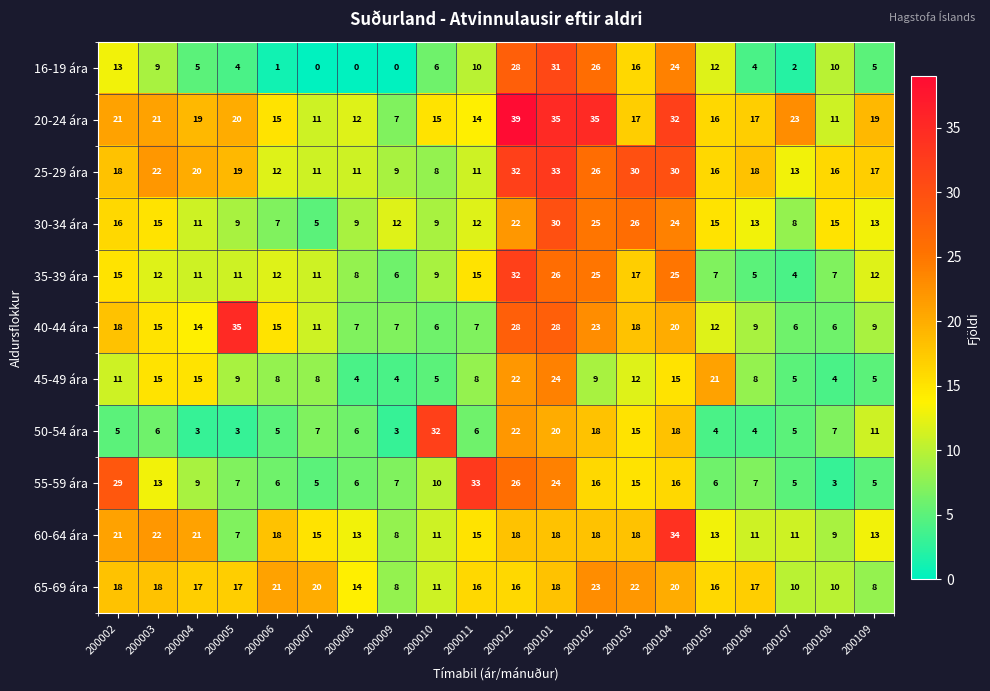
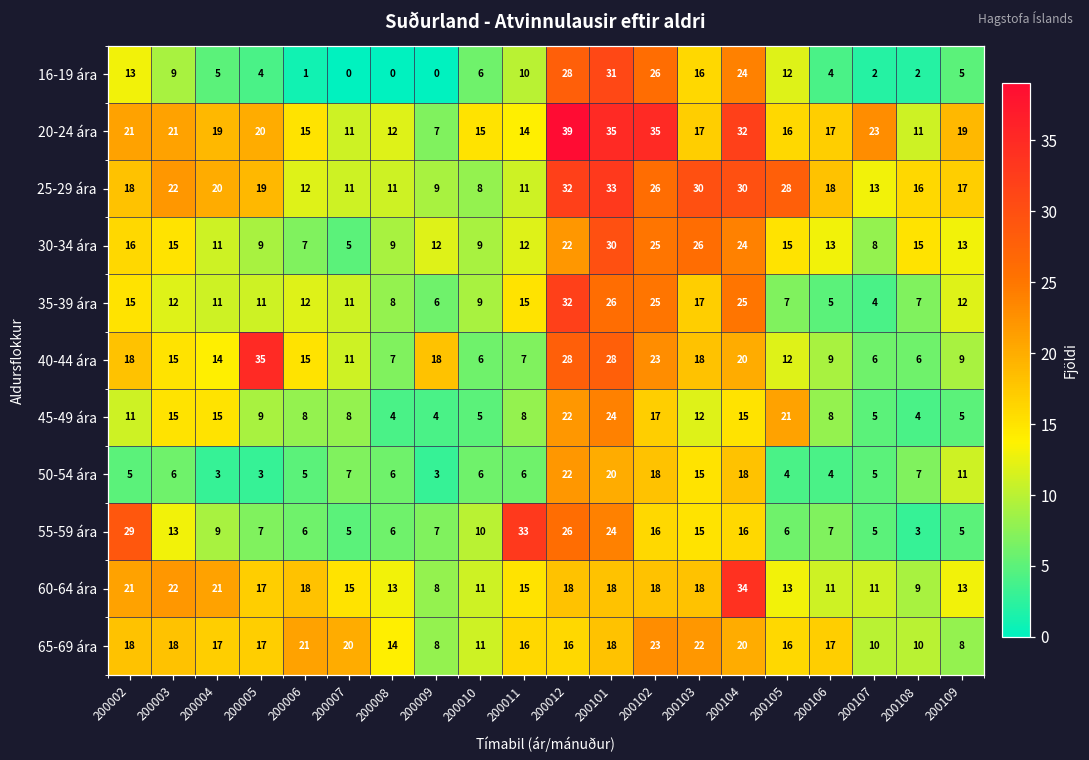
16-19 ára, 200108: 10 -> 2
25-29 ára, 200105: 16 -> 28
40-44 ára, 200009: 7 -> 18
45-49 ára, 200102: 9 -> 17
50-54 ára, 200010: 32 -> 6
60-64 ára, 200005: 7 -> 17
